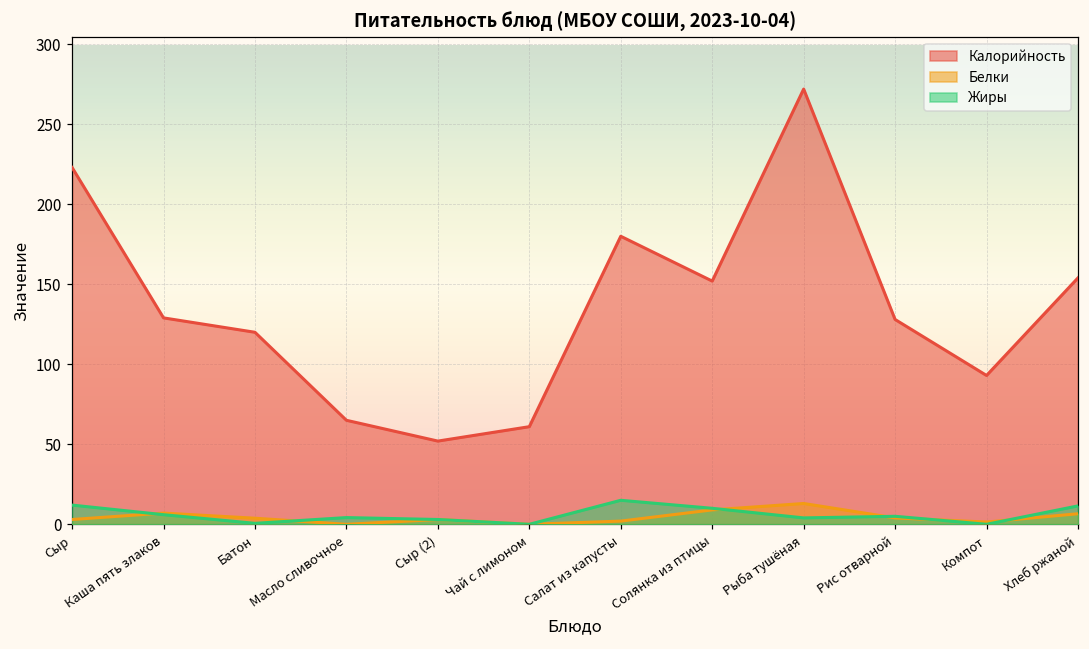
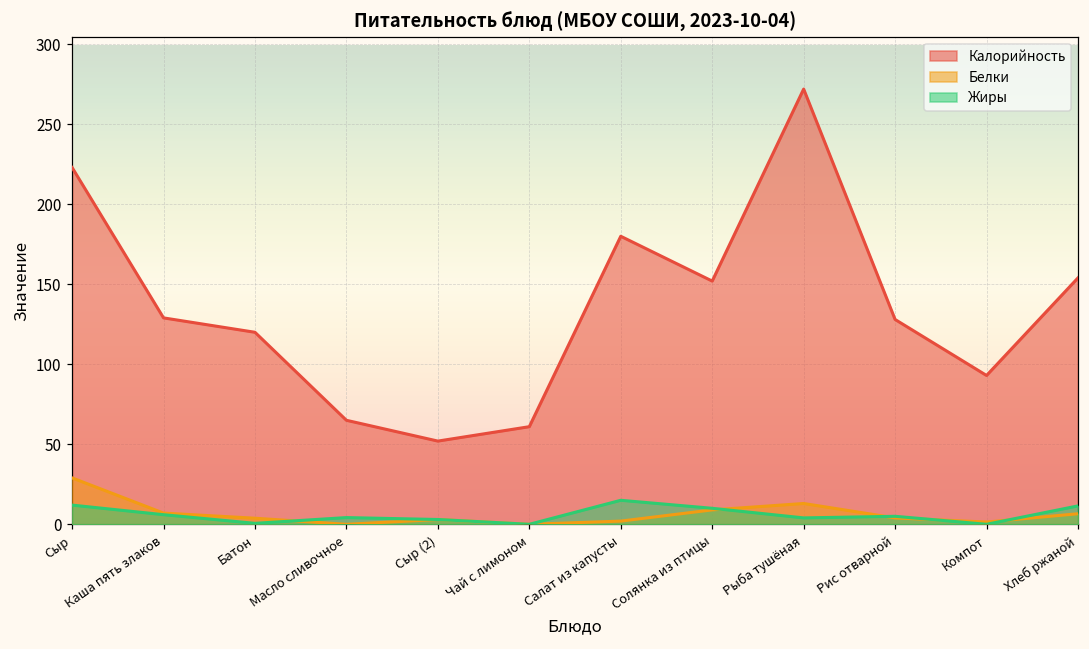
Белки, Сыр: 3 -> 29
